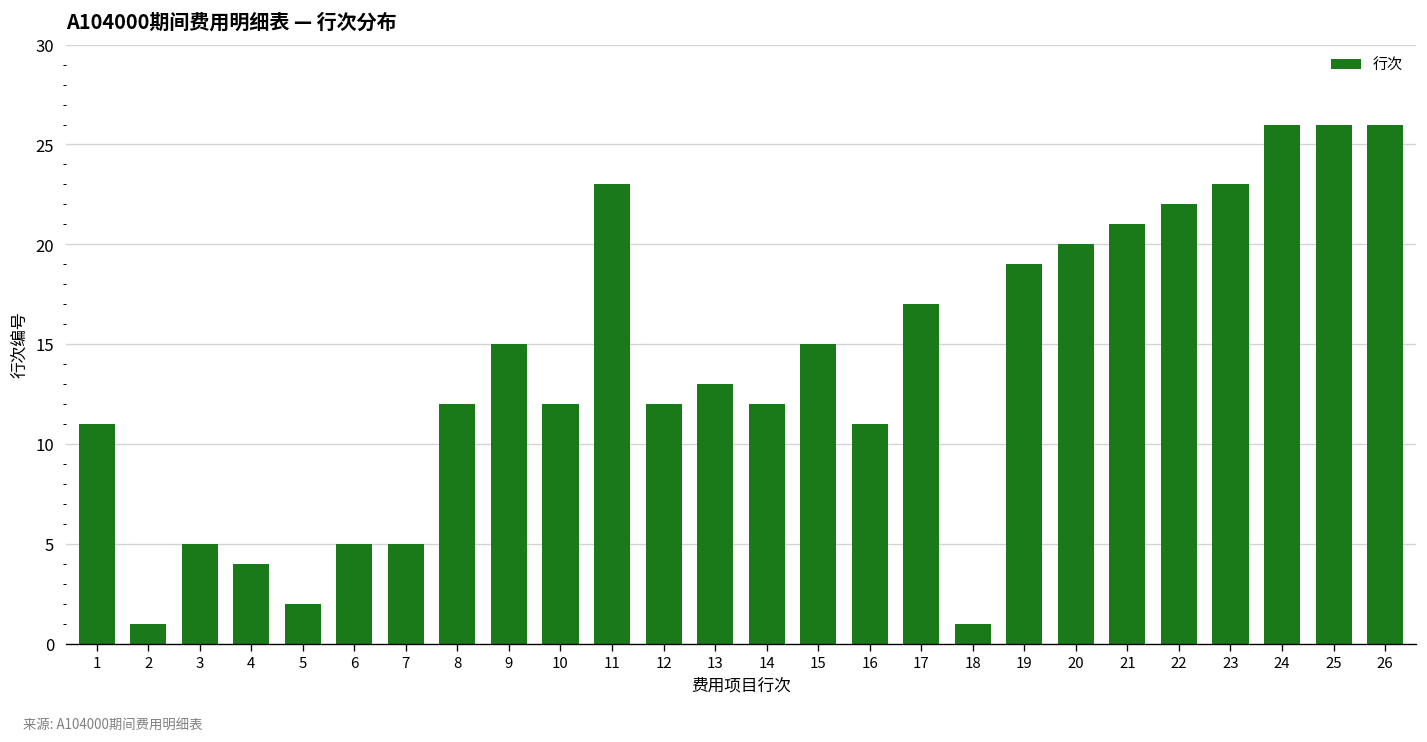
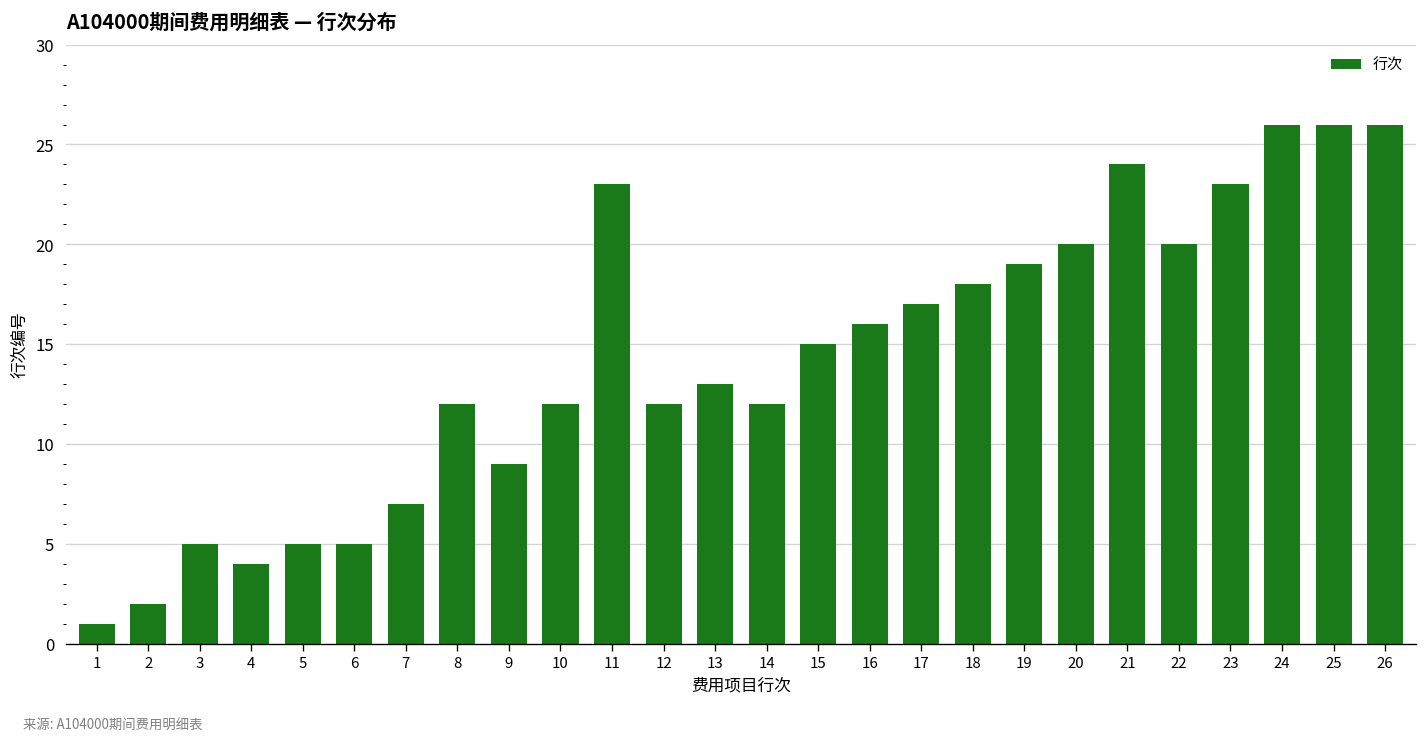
1: 11 -> 1
2: 1 -> 2
5: 2 -> 5
7: 5 -> 7
9: 15 -> 9
16: 11 -> 16
18: 1 -> 18
21: 21 -> 24
22: 22 -> 20
